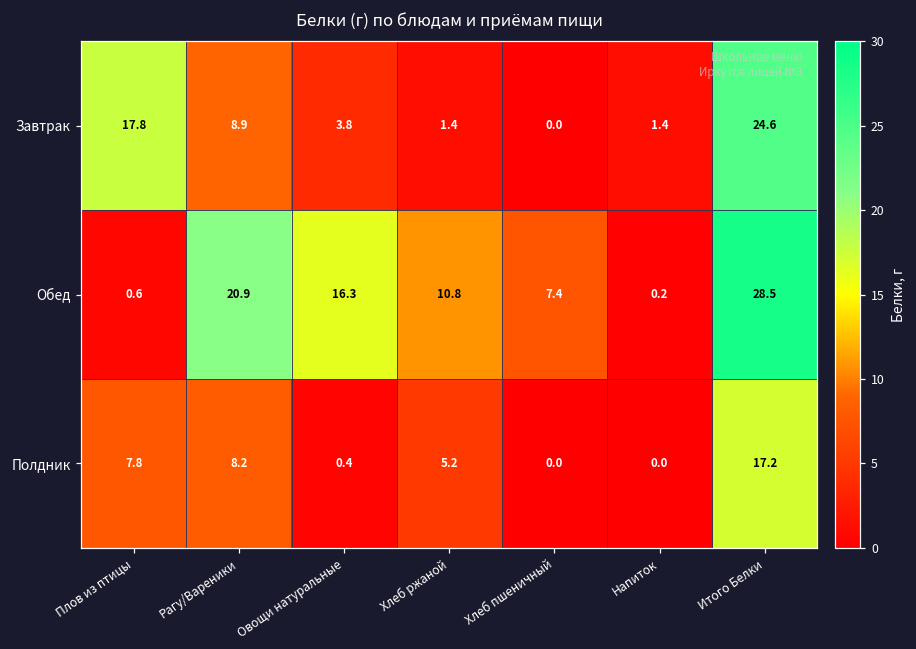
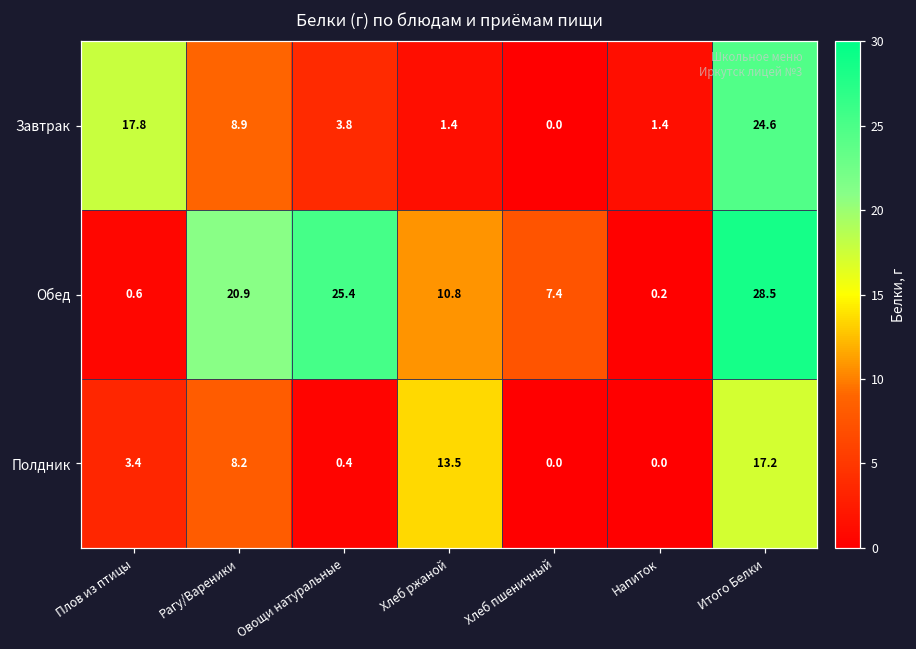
Обед, Овощи натуральные: 16.3 -> 25.4
Полдник, Плов из птицы: 7.8 -> 3.4
Полдник, Хлеб ржаной: 5.2 -> 13.5
